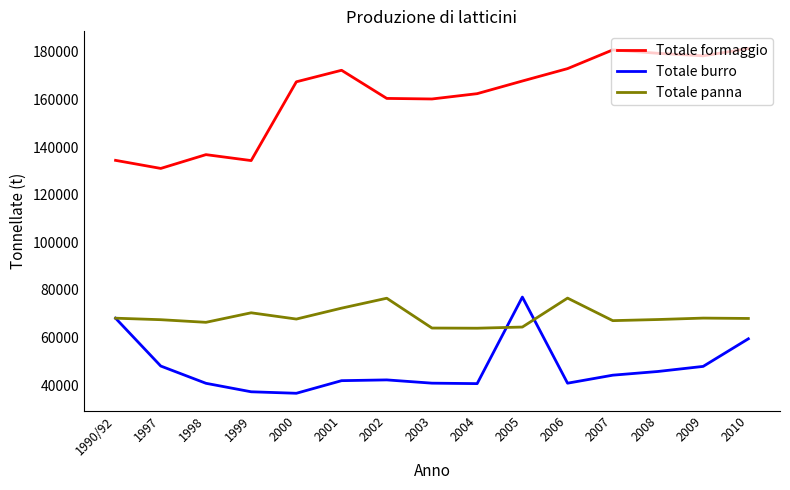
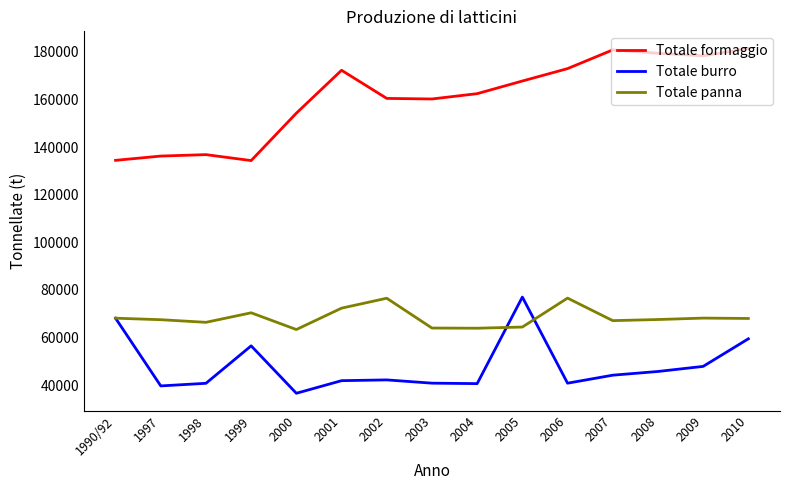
Totale formaggio, 1997: 131000 -> 136000
Totale burro, 1997: 48000 -> 40000
Totale burro, 1999: 37000 -> 57000
Totale formaggio, 2000: 167000 -> 154000
Totale panna, 2000: 68000 -> 63000
